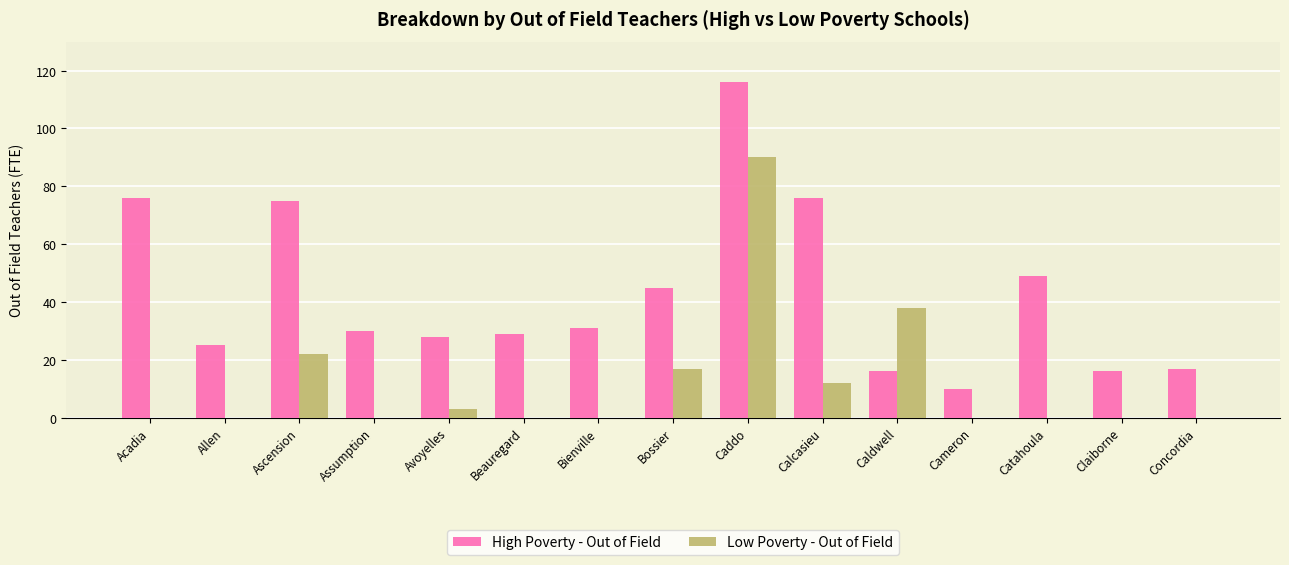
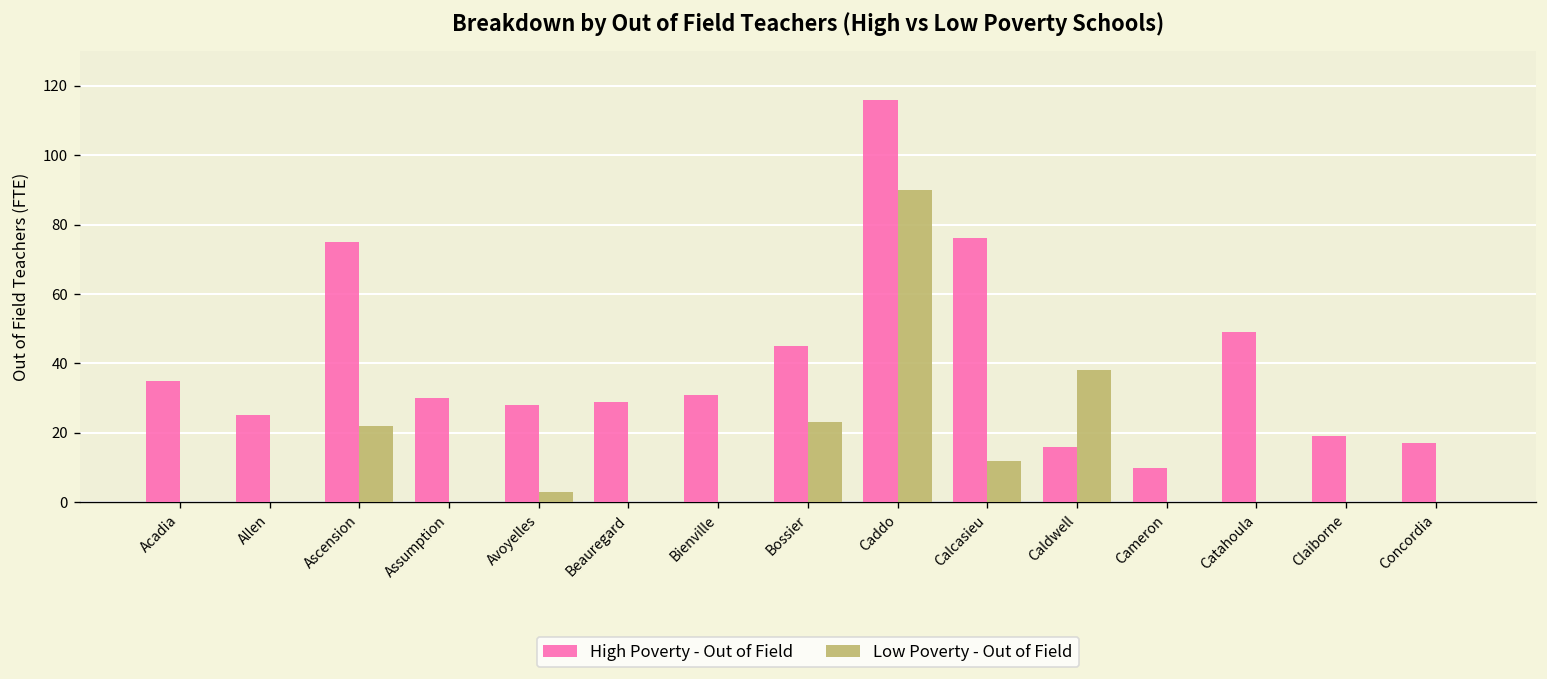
High Poverty - Out of Field, Acadia: 76 -> 35
Low Poverty - Out of Field, Bossier: 17 -> 23
High Poverty - Out of Field, Claiborne: 16 -> 19
